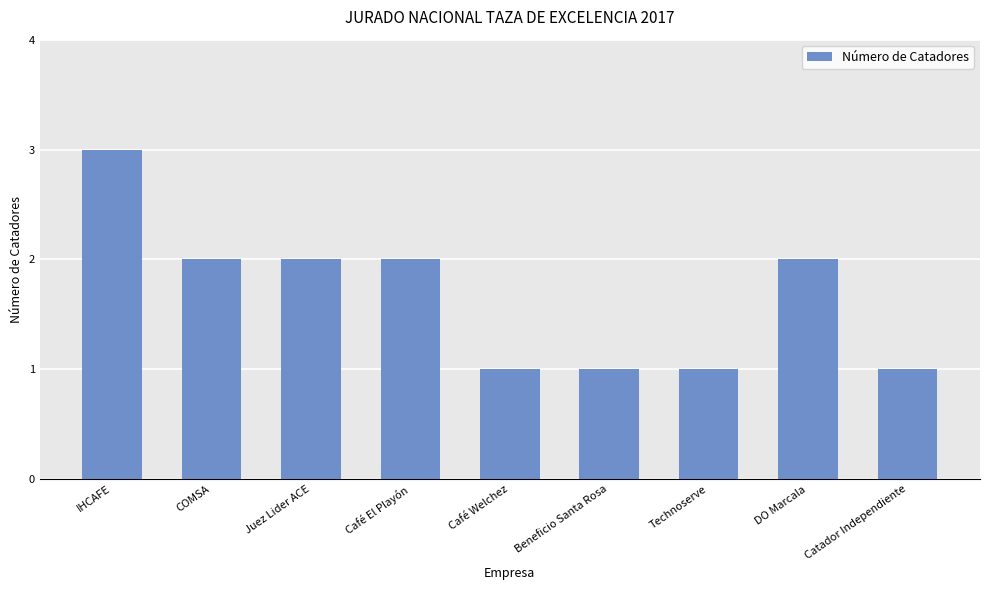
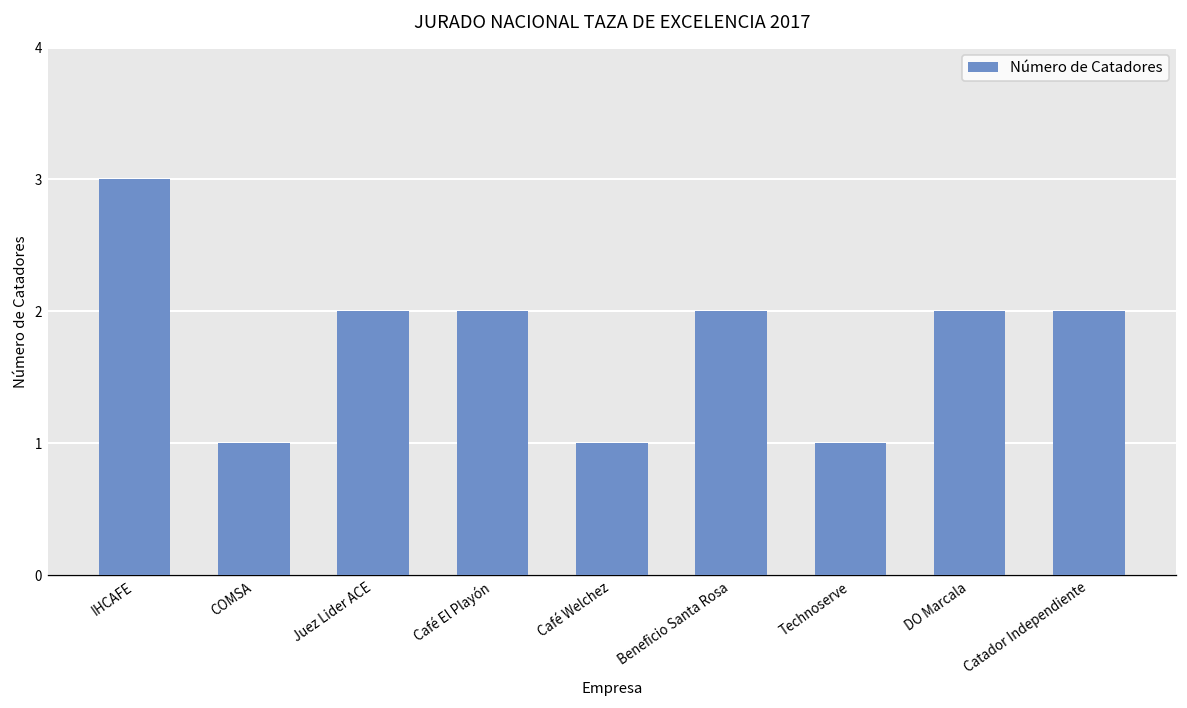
COMSA: 2 -> 1
Beneficio Santa Rosa: 1 -> 2
Catador Independiente: 1 -> 2
